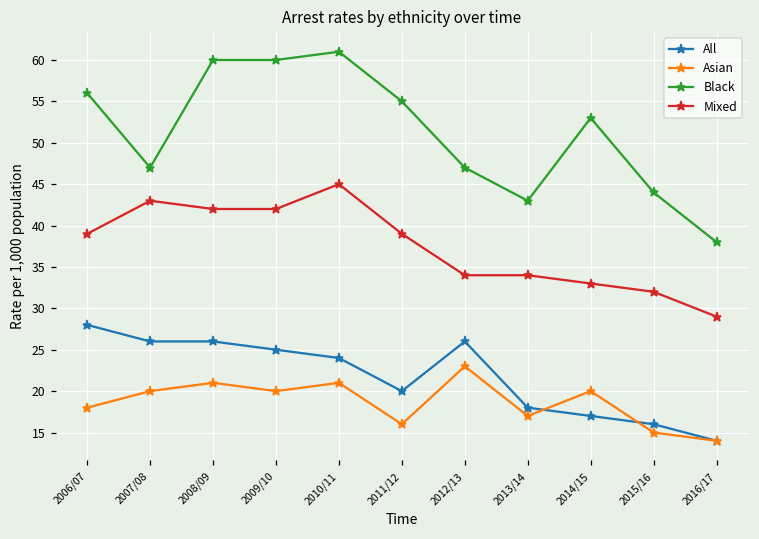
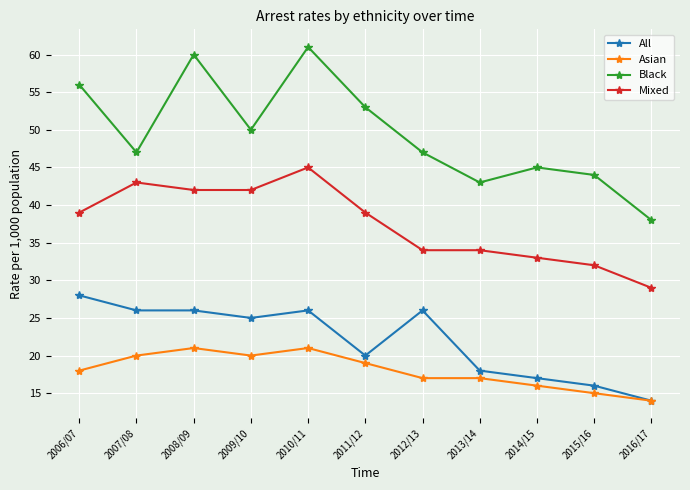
Black, 2009/10: 60 -> 50
All, 2010/11: 24 -> 26
Asian, 2011/12: 16 -> 19
Black, 2011/12: 55 -> 53
Asian, 2012/13: 23 -> 17
Asian, 2014/15: 20 -> 16
Black, 2014/15: 53 -> 45
